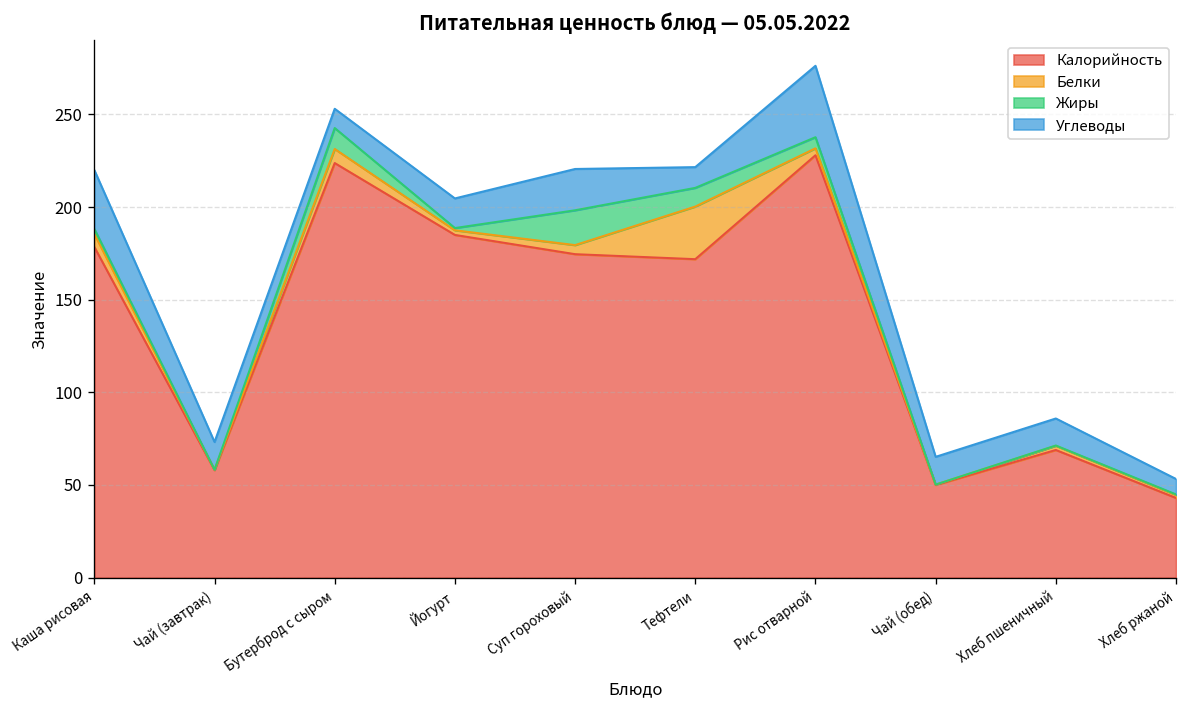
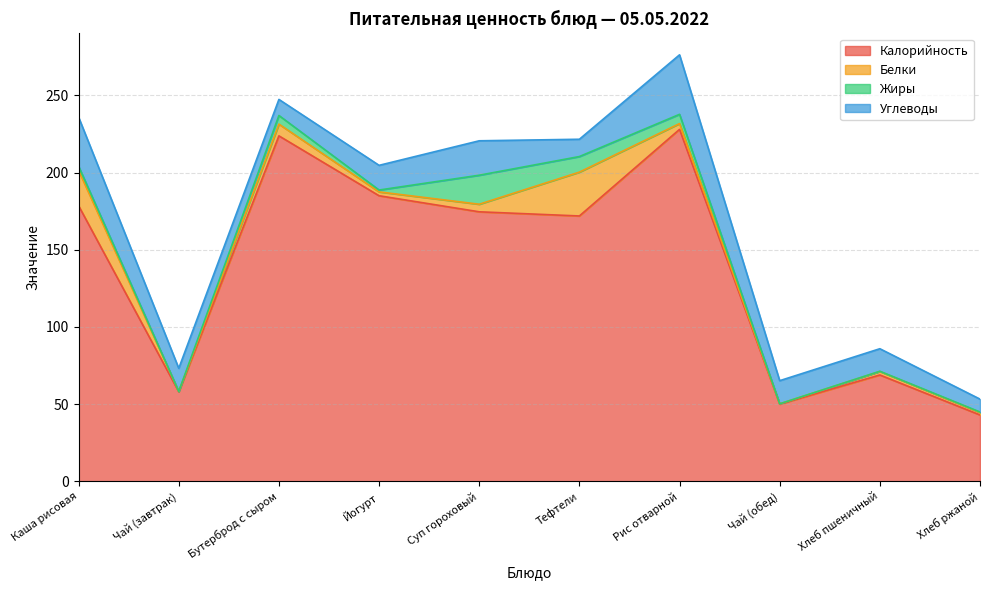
Белки, Каша рисовая: 7 -> 23
Жиры, Бутерброд с сыром: 11 -> 6
